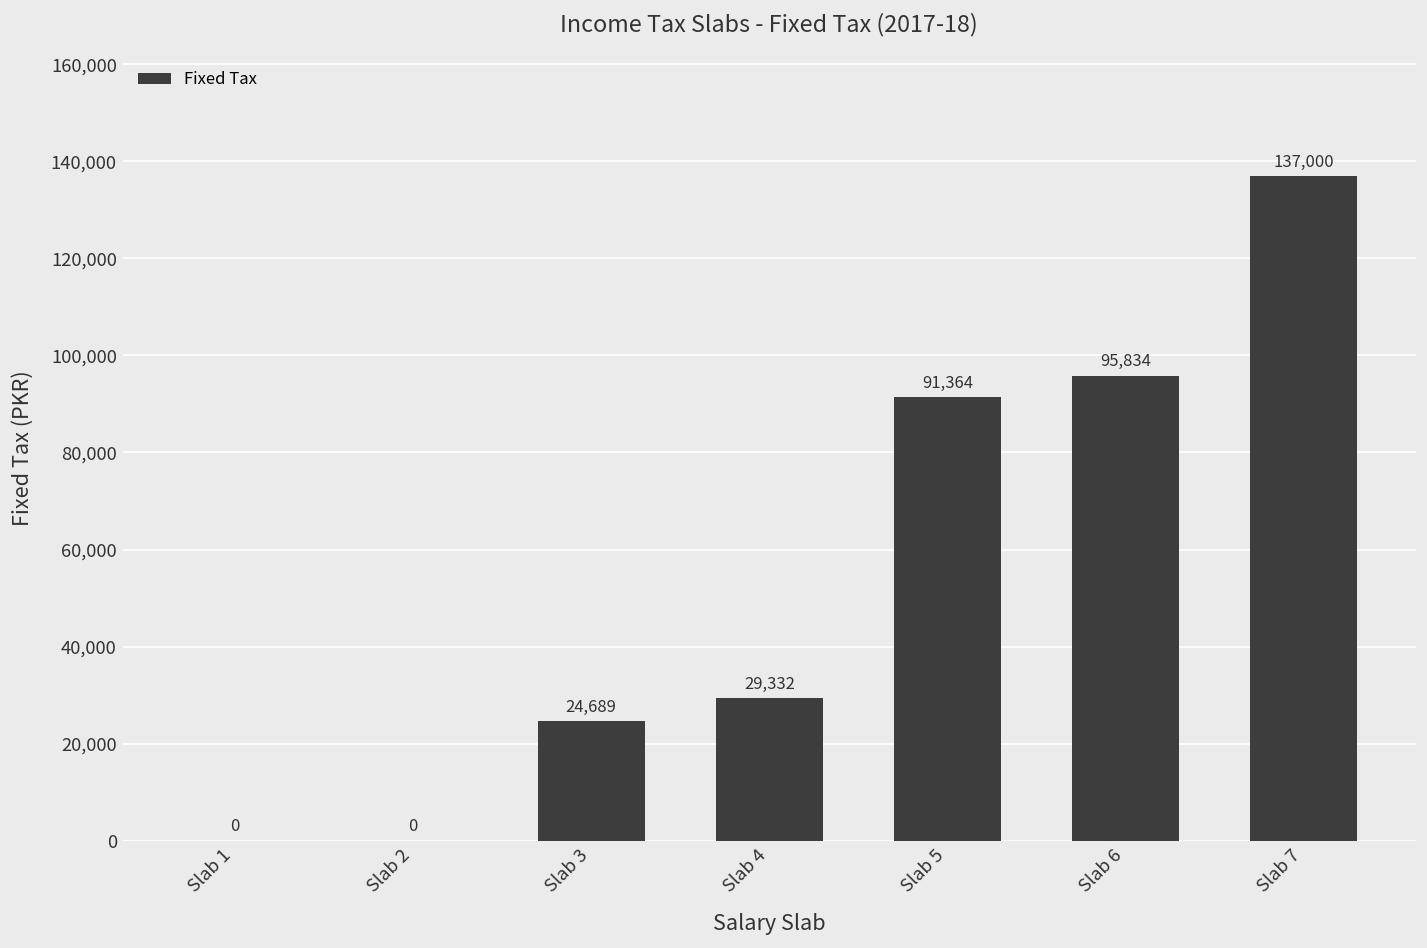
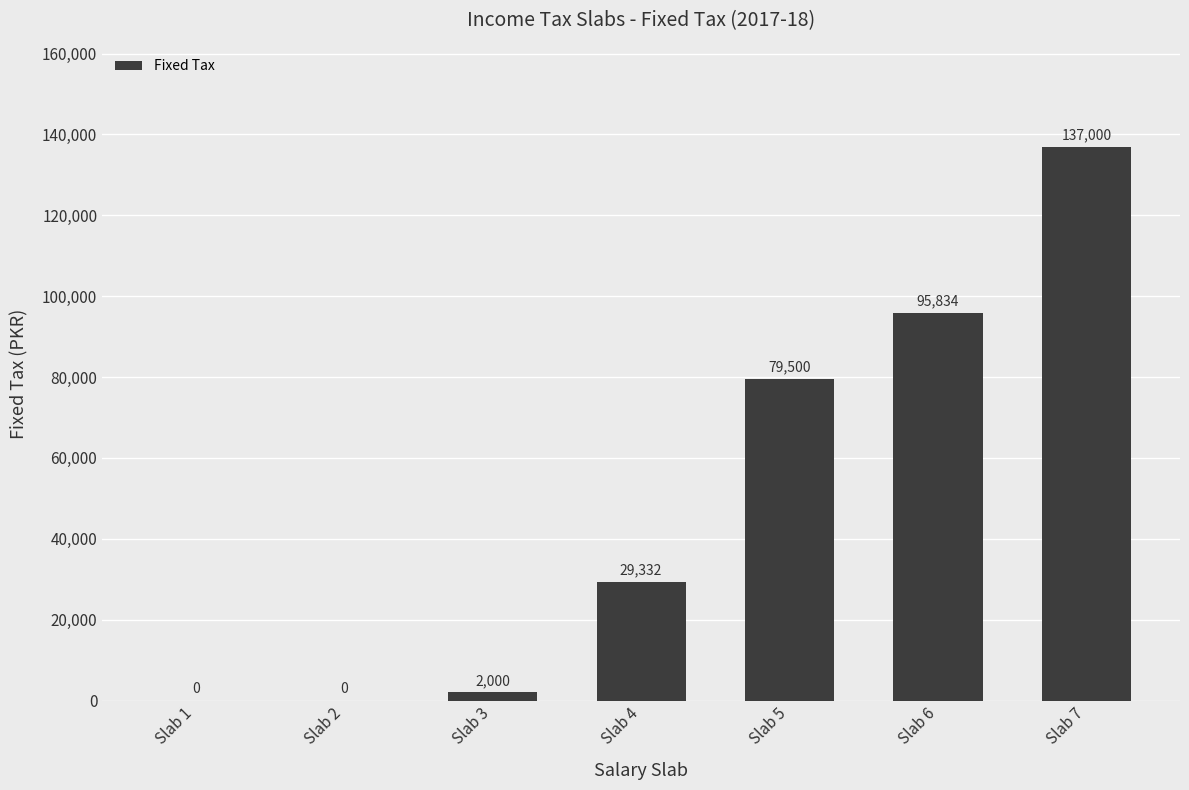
Slab 3: 24,689 -> 2,000
Slab 5: 91,364 -> 79,500
